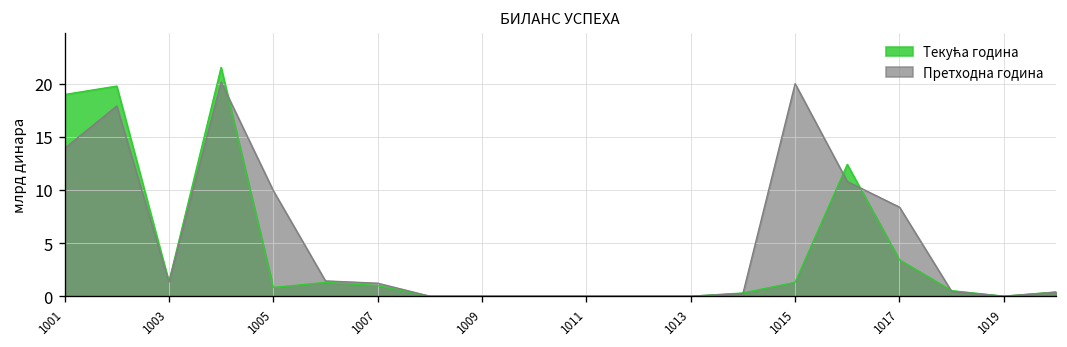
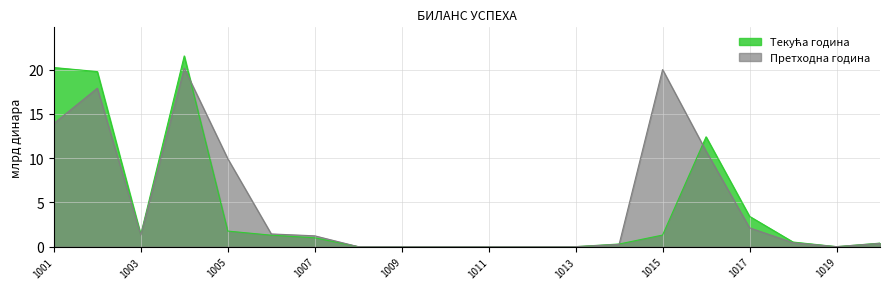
Текућа година, 1001: 19 -> 20
Текућа година, 1005: 1 -> 2
Претходна година, 1017: 8 -> 2
